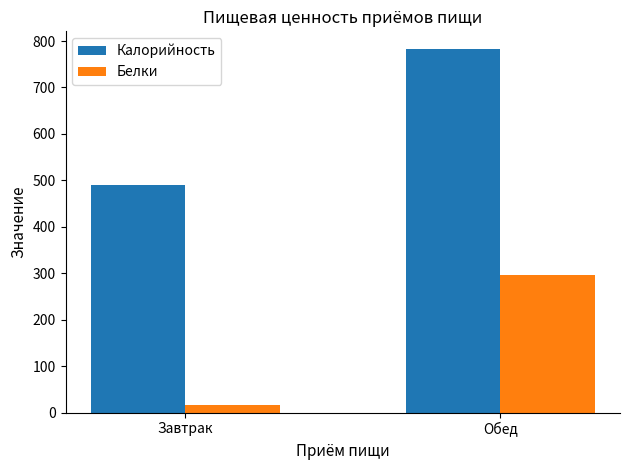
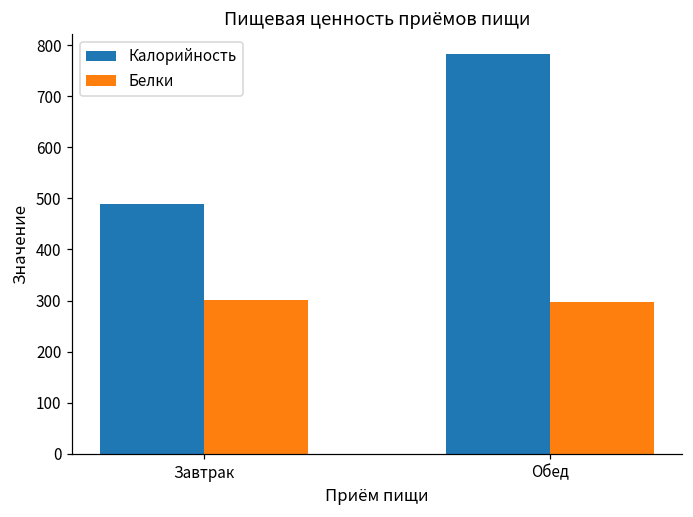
Белки, Завтрак: 20 -> 300
